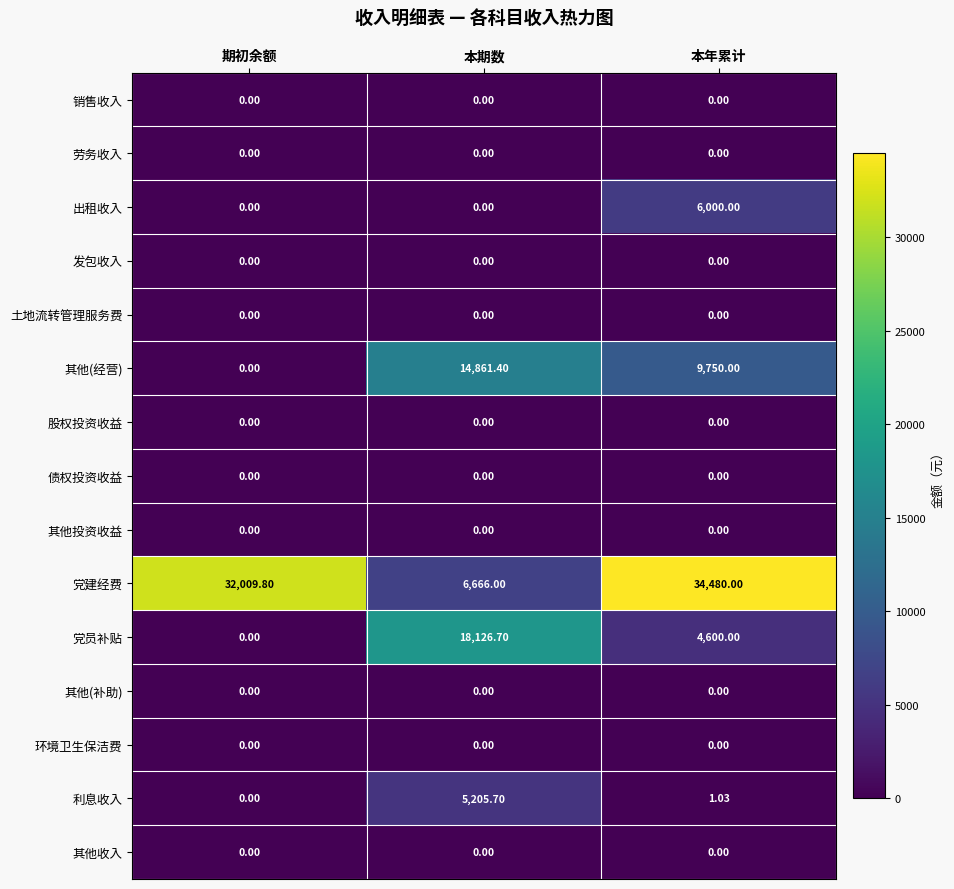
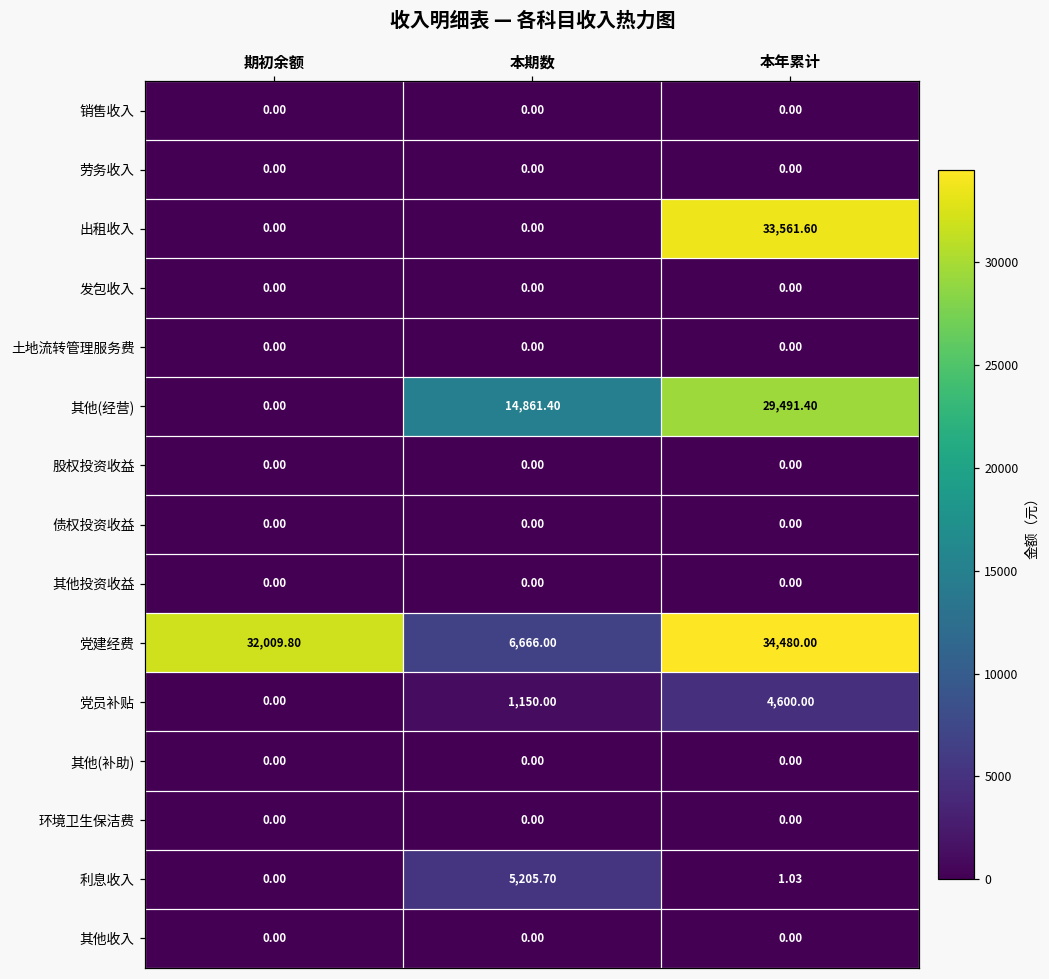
出租收入, 本年累计: 6,000.00 -> 33,561.60
其他(经营), 本年累计: 9,750.00 -> 29,491.40
党员补贴, 本期数: 18,126.70 -> 1,150.00
